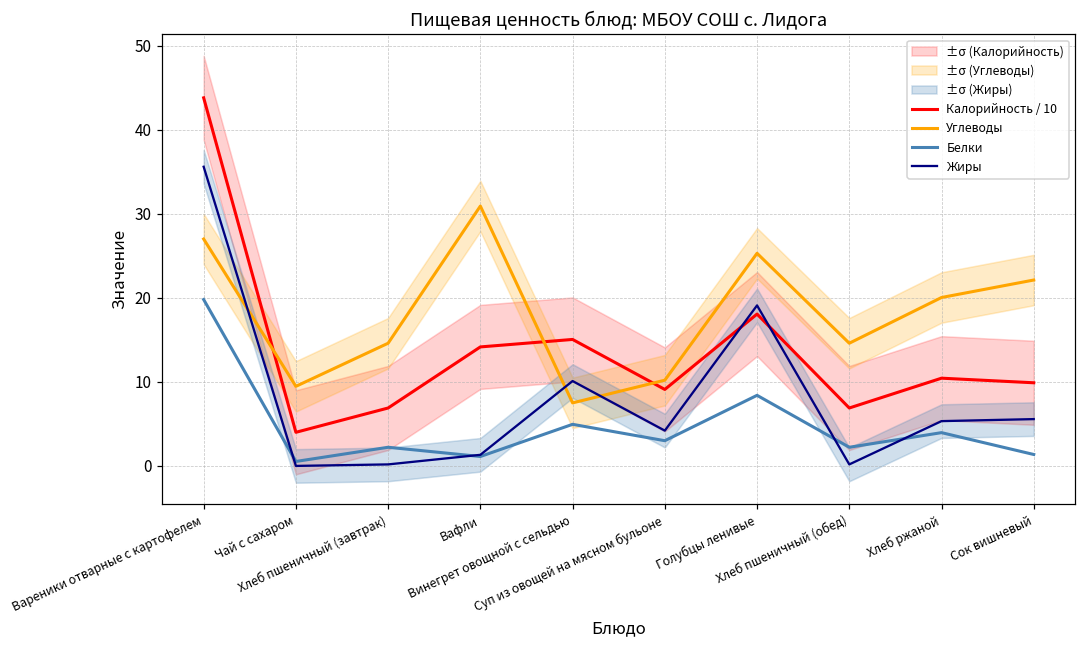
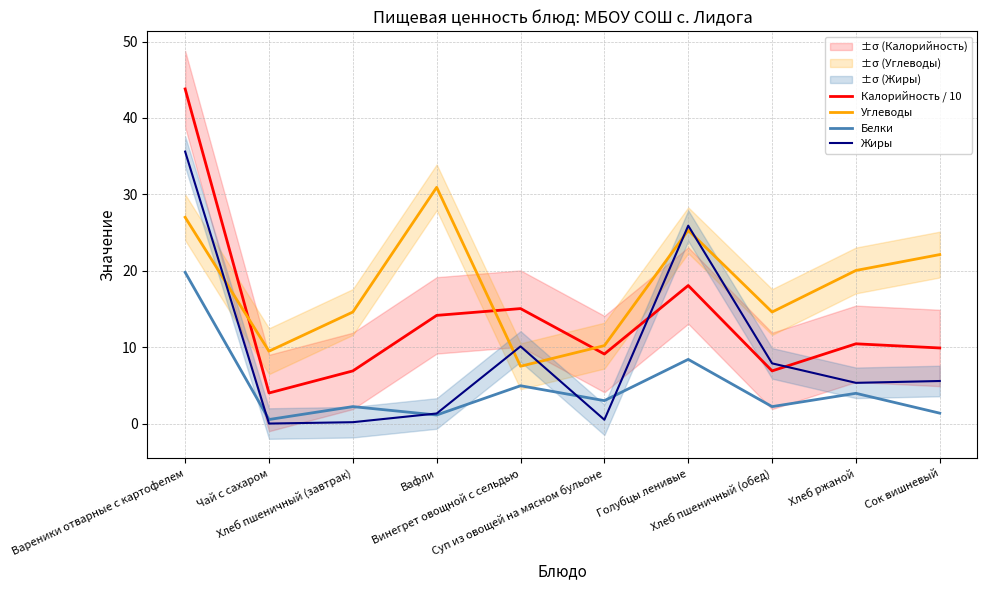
Жиры, Суп из овощей на мясном бульоне: 4 -> 1
Жиры, Голубцы ленивые: 19 -> 26
Жиры, Хлеб пшеничный (обед): 0 -> 8
